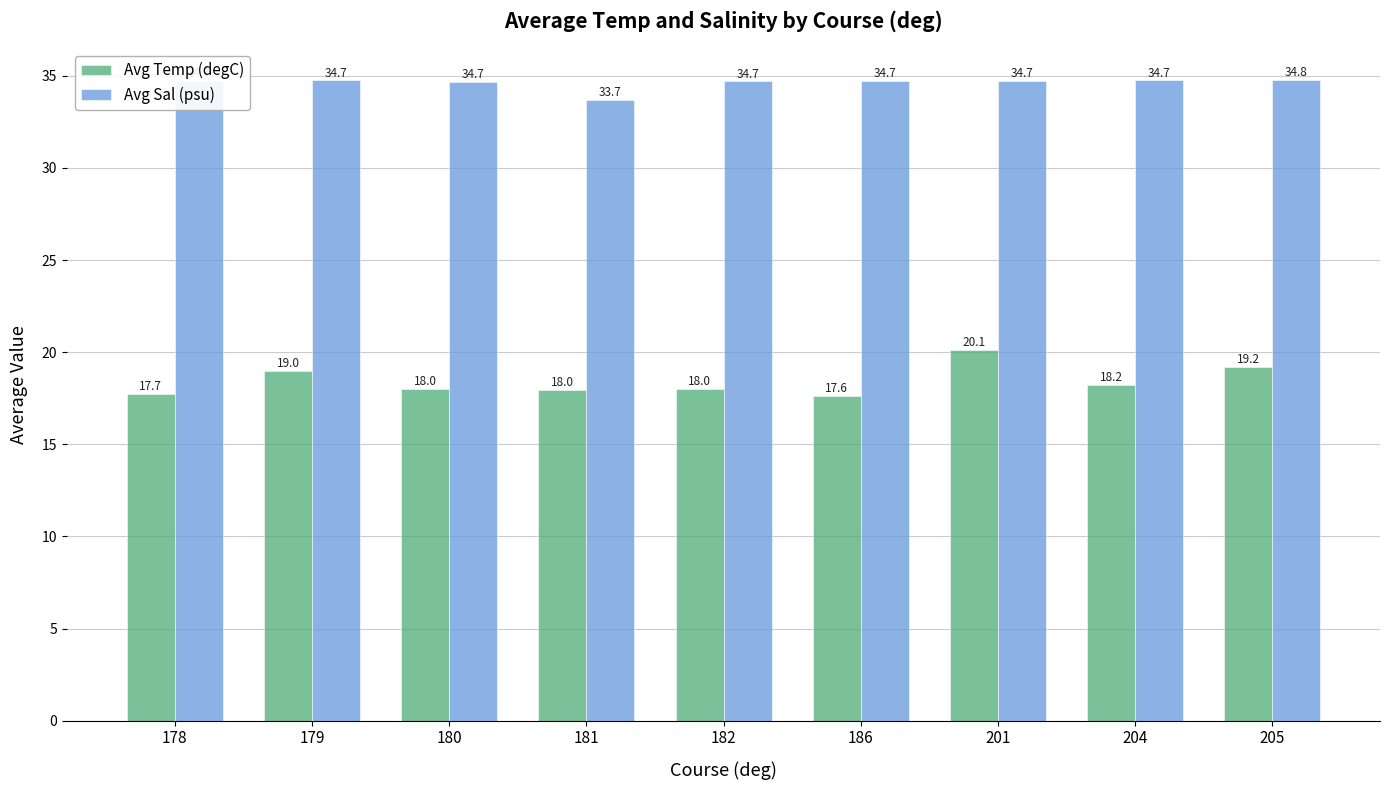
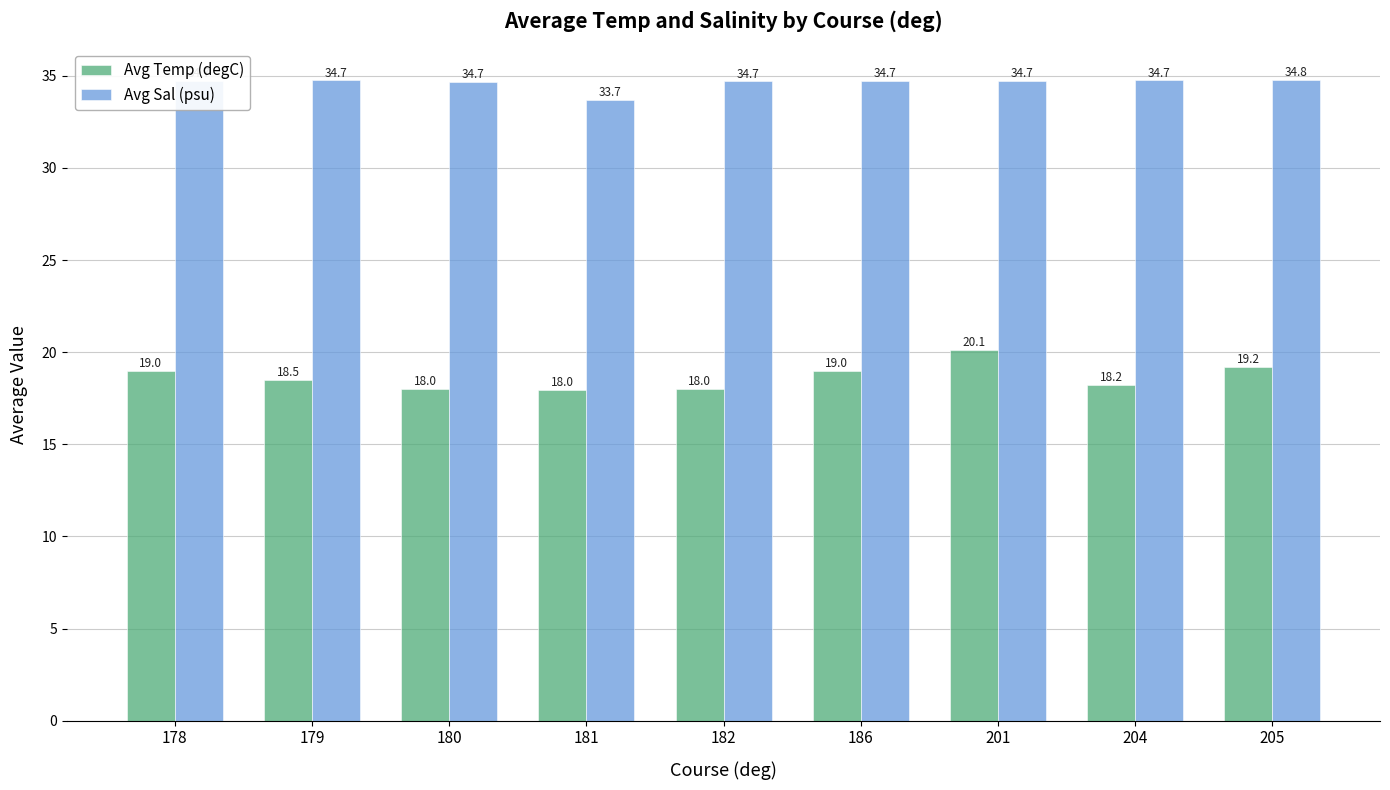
Avg Temp (degC), 178: 17.7 -> 19.0
Avg Temp (degC), 179: 19.0 -> 18.5
Avg Temp (degC), 186: 17.6 -> 19.0
